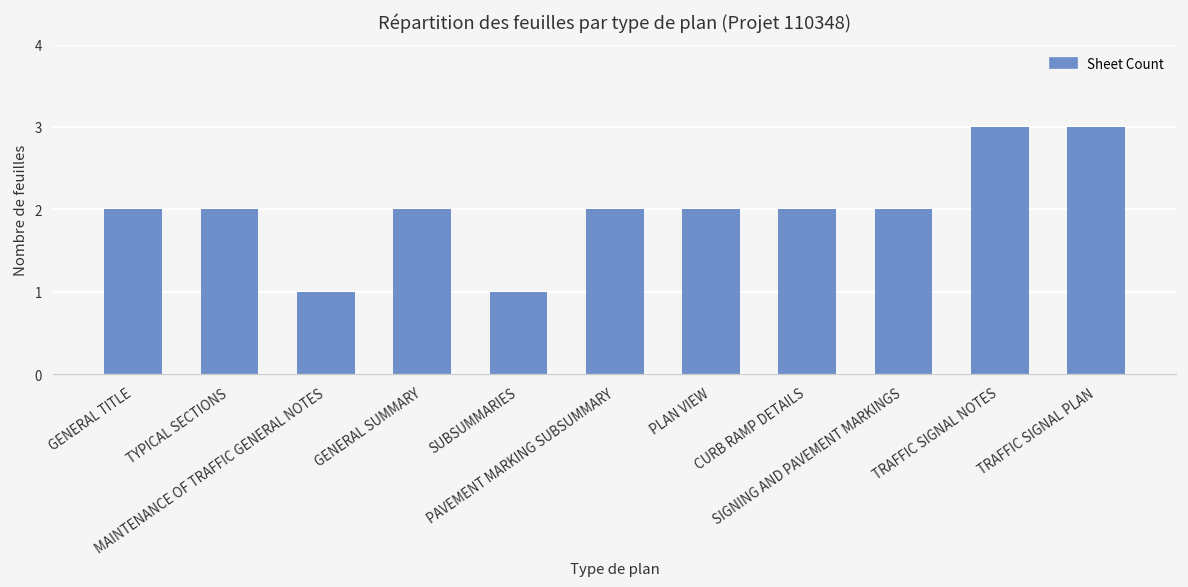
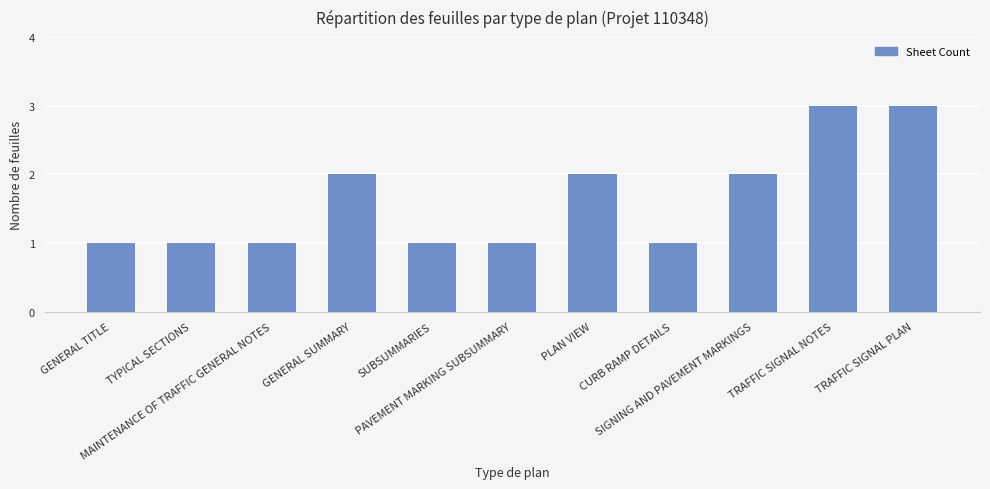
GENERAL TITLE: 2 -> 1
TYPICAL SECTIONS: 2 -> 1
PAVEMENT MARKING SUBSUMMARY: 2 -> 1
CURB RAMP DETAILS: 2 -> 1
